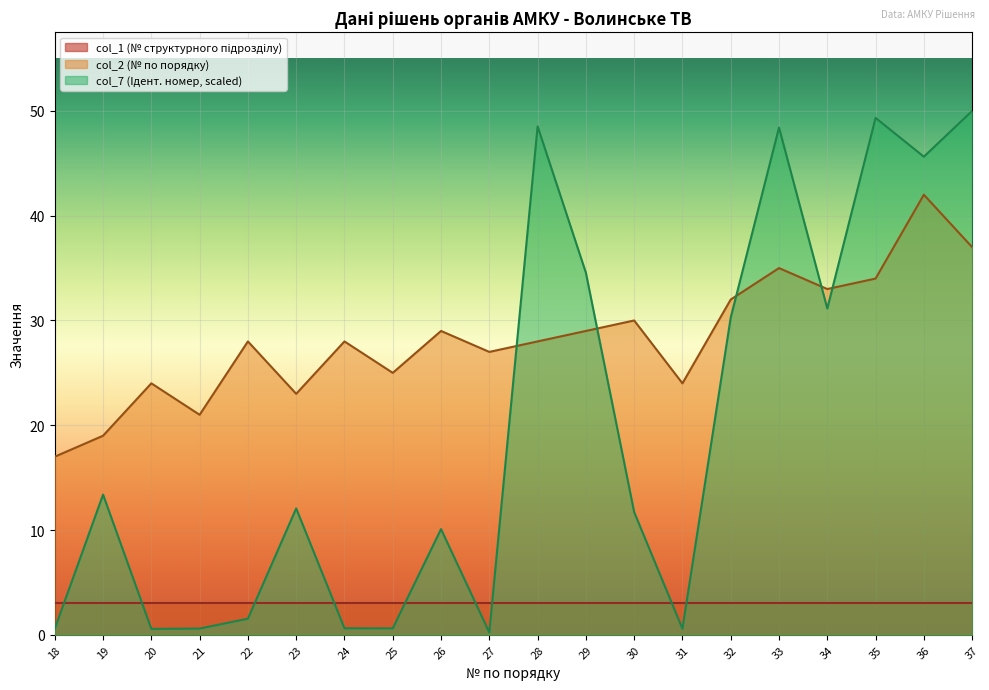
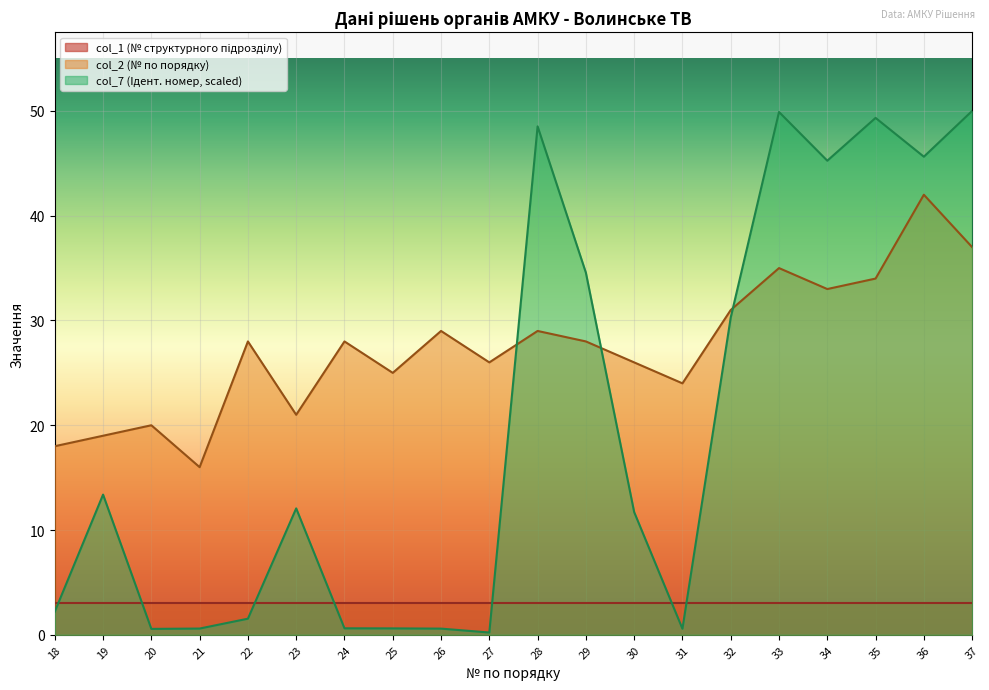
col_2 (№ по порядку), 18: 17 -> 18
col_7 (Ідент. номер, scaled), 18: 0.6 -> 2.2
col_2 (№ по порядку), 20: 24 -> 20
col_2 (№ по порядку), 21: 21 -> 16
col_2 (№ по порядку), 23: 23 -> 21
col_7 (Ідент. номер, scaled), 26: 10.1 -> 0.6
col_2 (№ по порядку), 27: 27 -> 26
col_2 (№ по порядку), 28: 28 -> 29
col_2 (№ по порядку), 29: 29 -> 28
col_2 (№ по порядку), 30: 30 -> 26
col_2 (№ по порядку), 32: 32 -> 31
col_7 (Ідент. номер, scaled), 33: 48.4 -> 49.9
col_7 (Ідент. номер, scaled), 34: 31.1 -> 45.2
